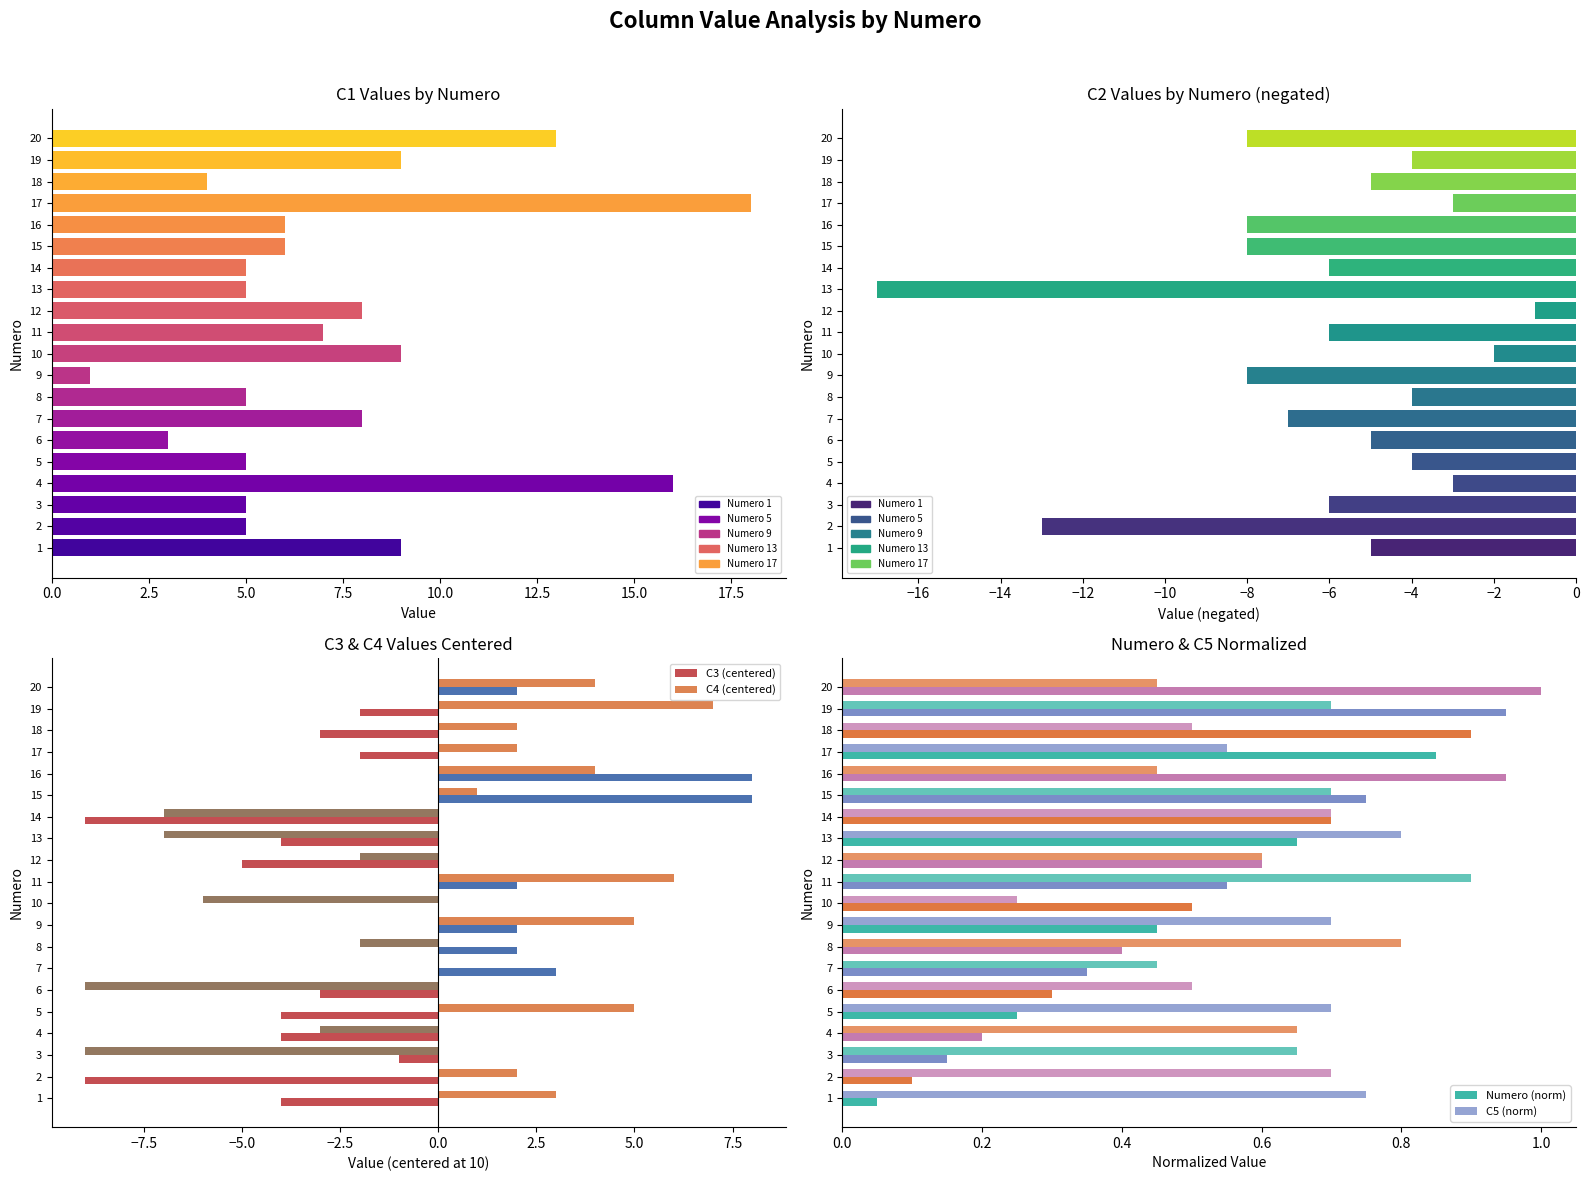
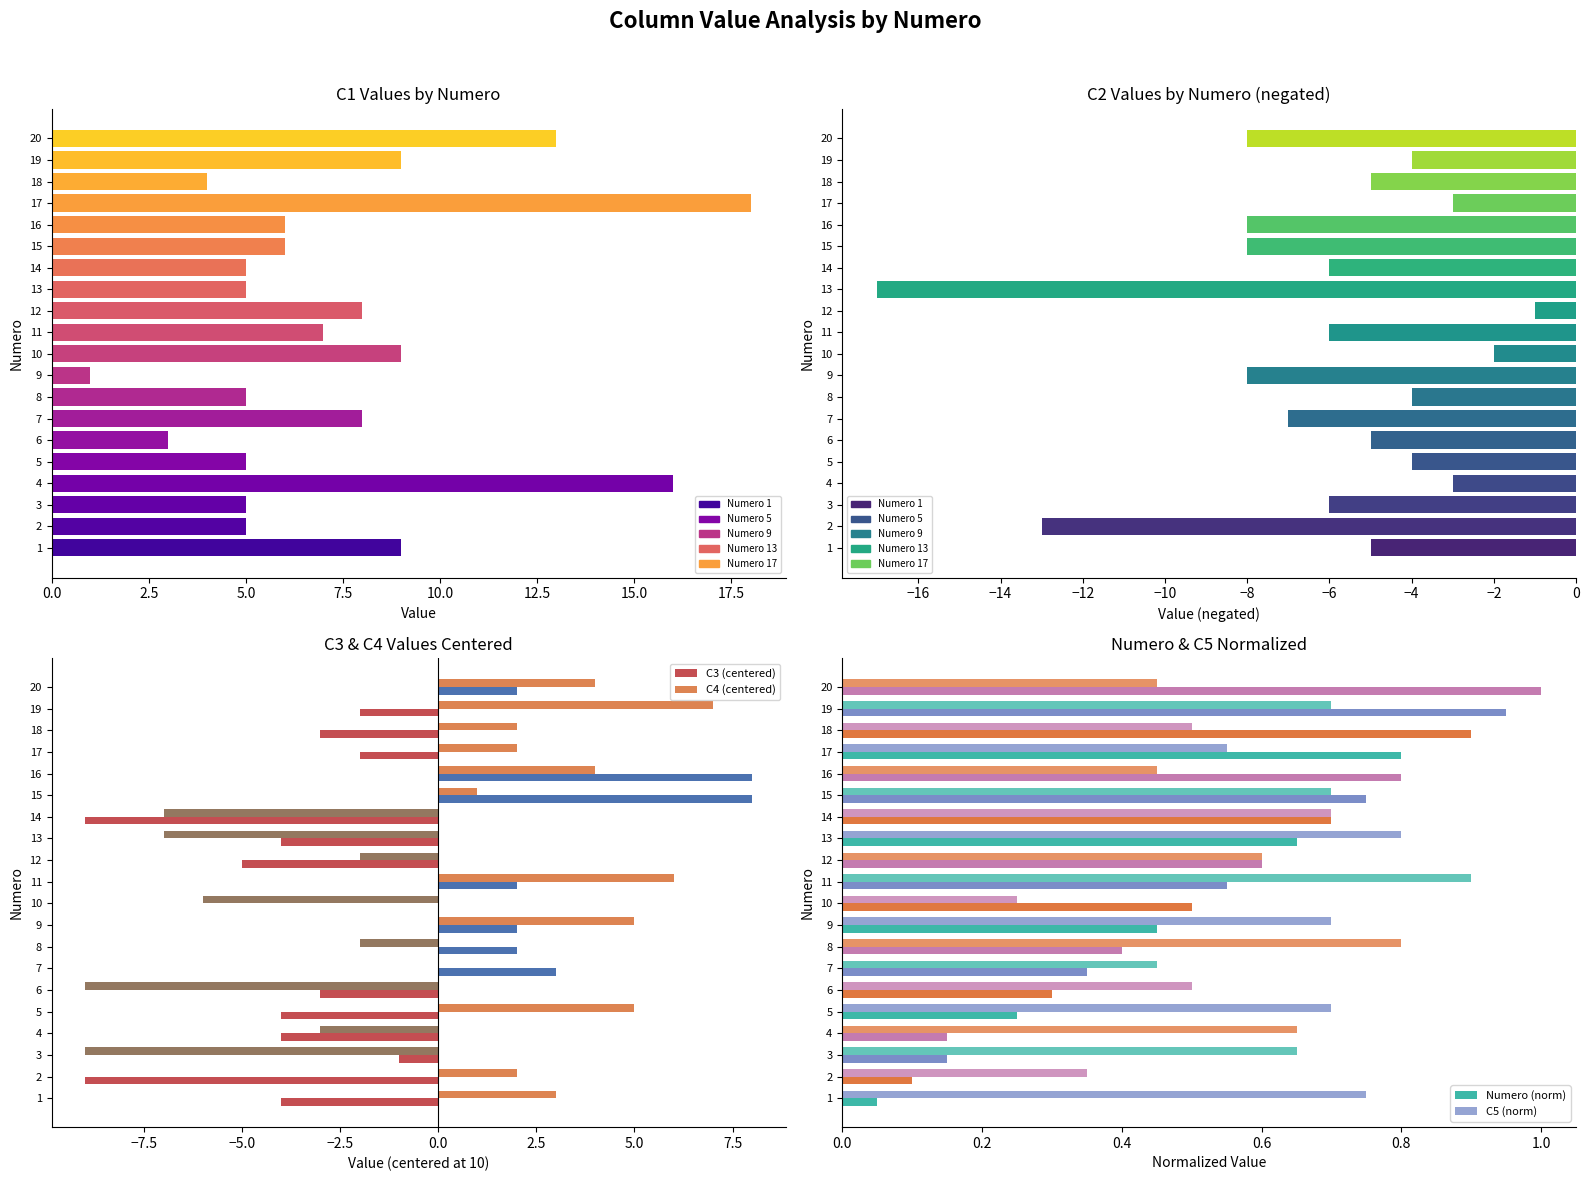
Numero & C5 Normalized, Numero (norm), 17: 0.85 -> 0.80
Numero & C5 Normalized, Numero (norm), 16: 0.95 -> 0.80
Numero & C5 Normalized, Numero (norm), 4: 0.20 -> 0.15
Numero & C5 Normalized, C5 (norm), 2: 0.70 -> 0.35
